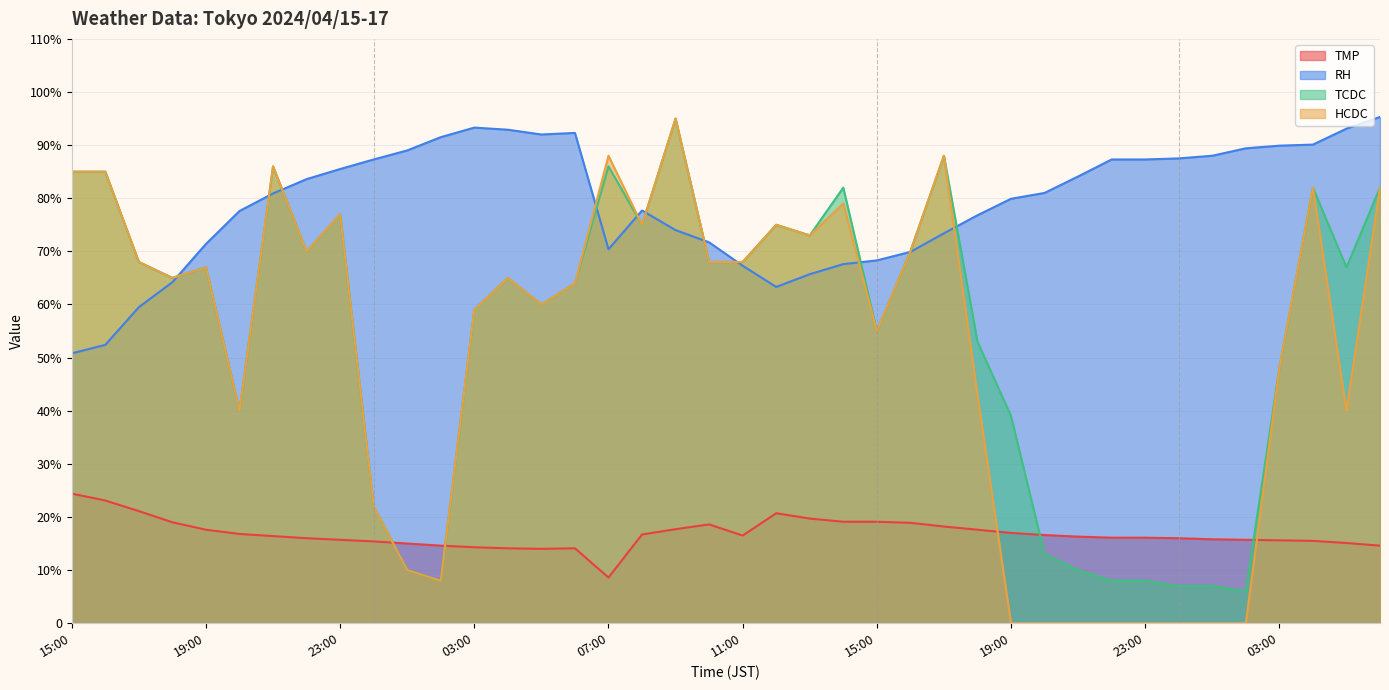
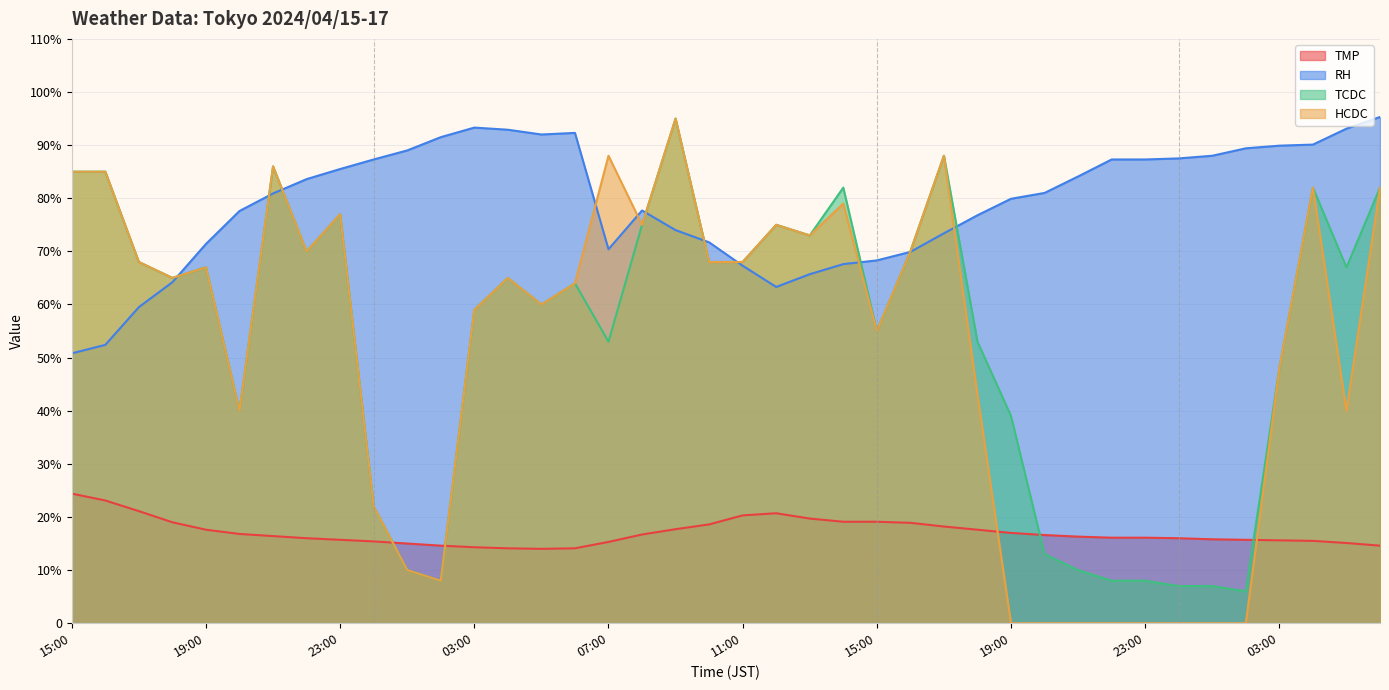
TMP, 07:00: 9% -> 15%
TCDC, 07:00: 86% -> 53%
TMP, 11:00: 17% -> 20%
